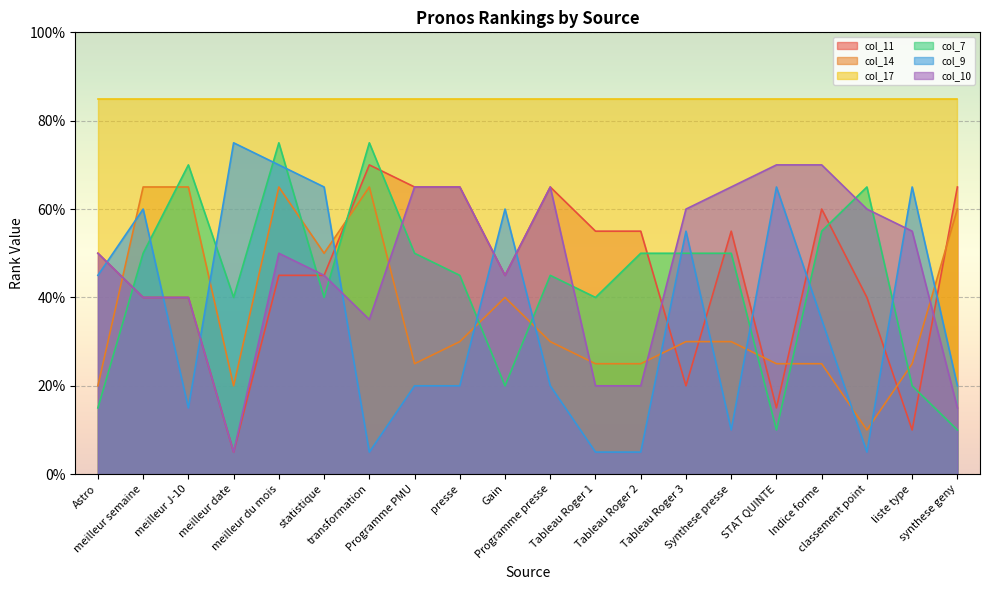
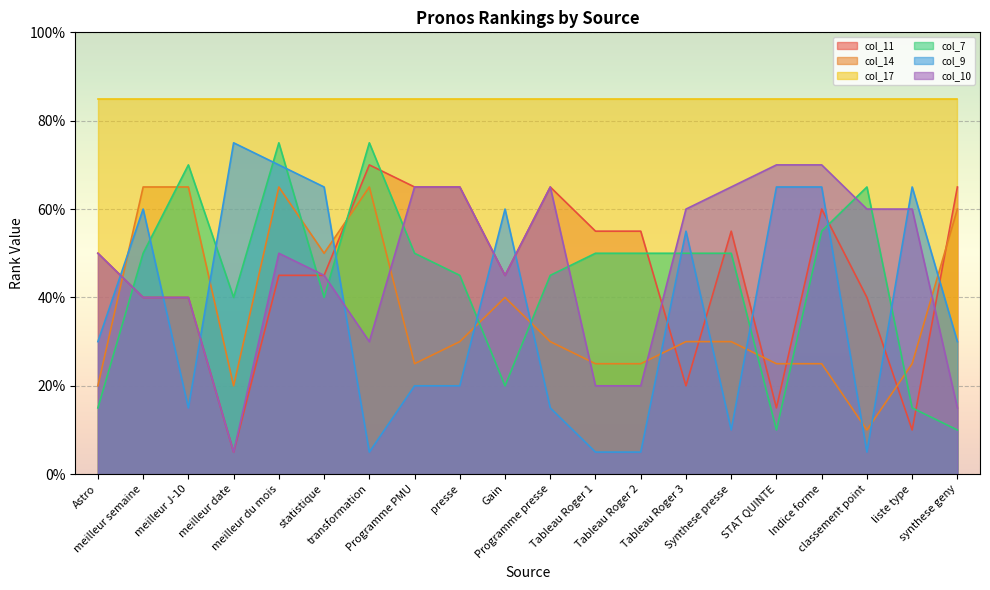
col_9, Astro: 45% -> 30%
col_10, transformation: 35% -> 30%
col_9, Programme presse: 20% -> 15%
col_7, Tableau Roger 1: 40% -> 50%
col_9, Indice forme: 35% -> 65%
col_7, liste type: 20% -> 15%
col_10, liste type: 55% -> 60%
col_9, synthese geny: 20% -> 30%
